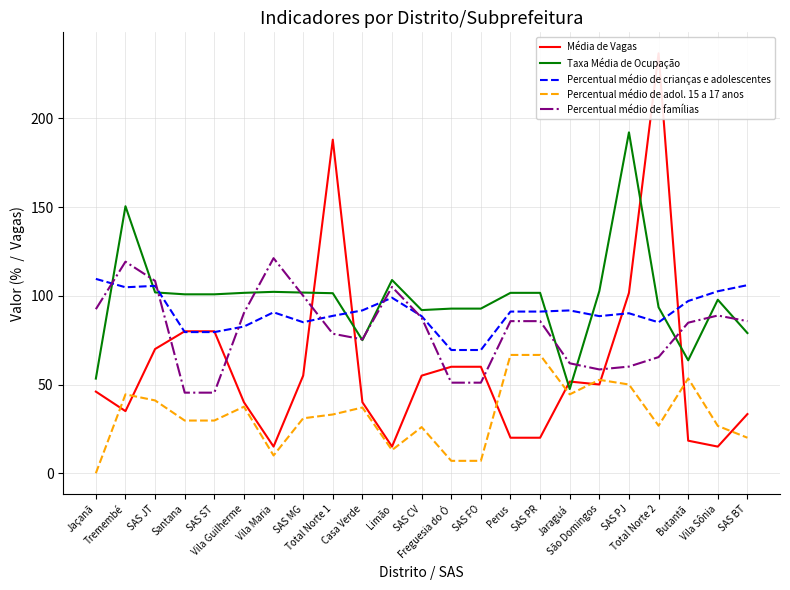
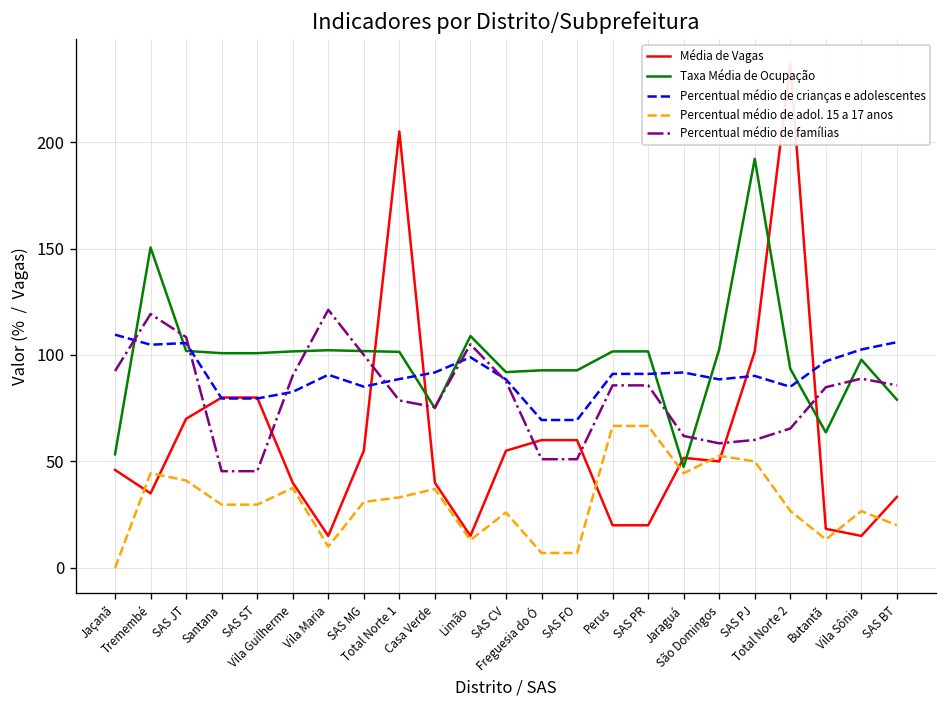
Média de Vagas, Total Norte 1: 188 -> 205
Percentual médio de adol. 15 a 17 anos, Butantã: 53 -> 13
